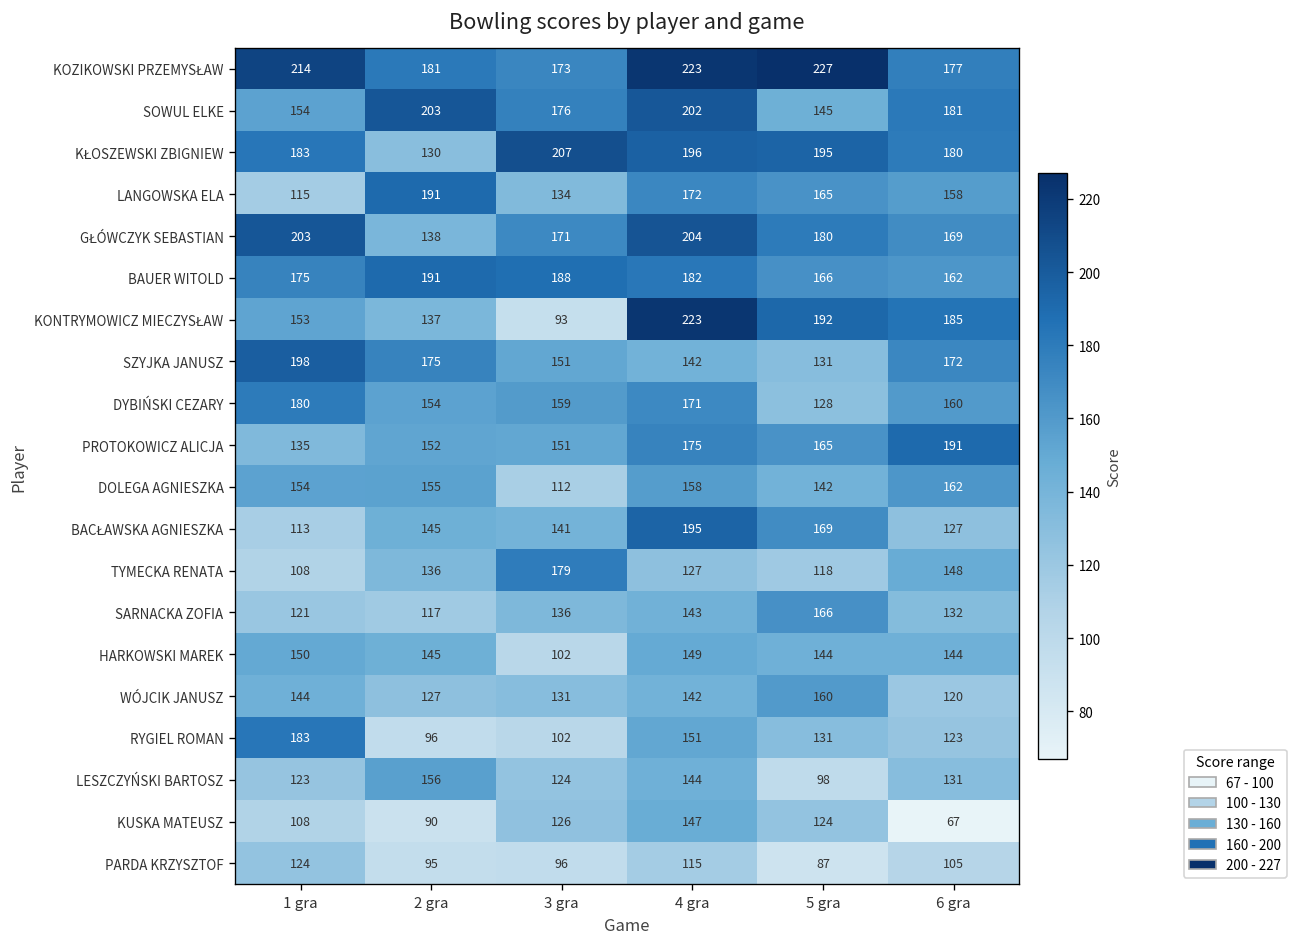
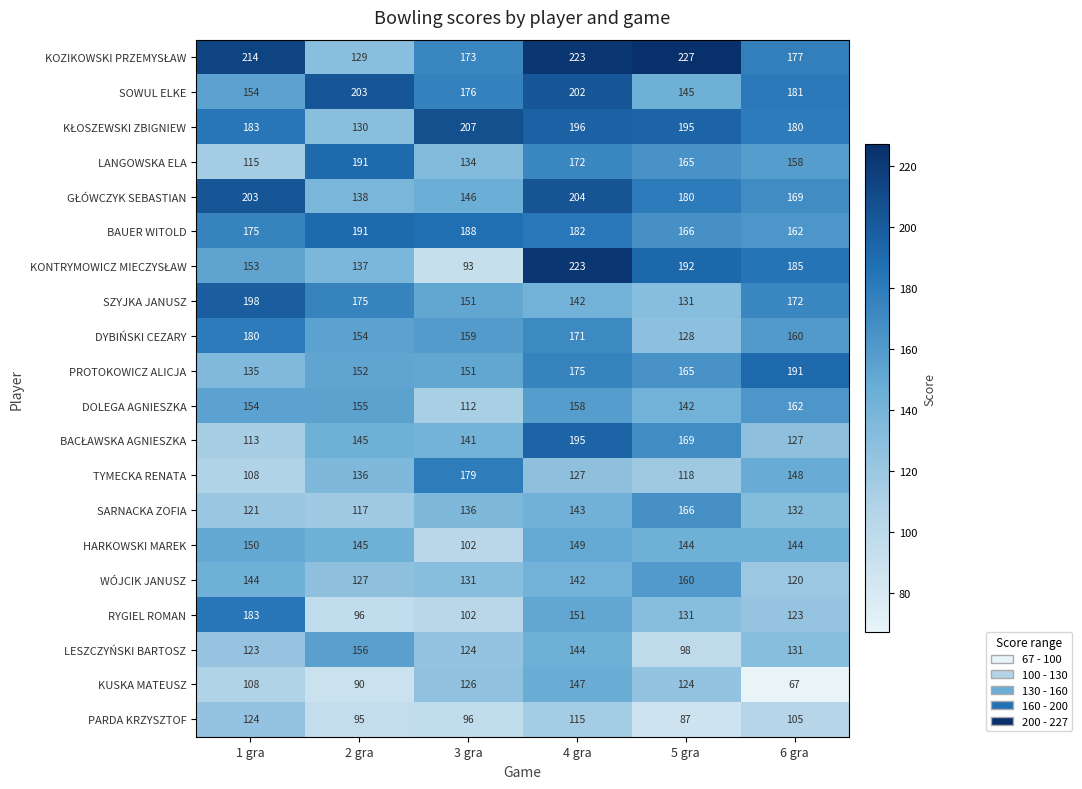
KOZIKOWSKI PRZEMYSŁAW, 2 gra: 181 -> 129
GŁÓWCZYK SEBASTIAN, 3 gra: 171 -> 146
